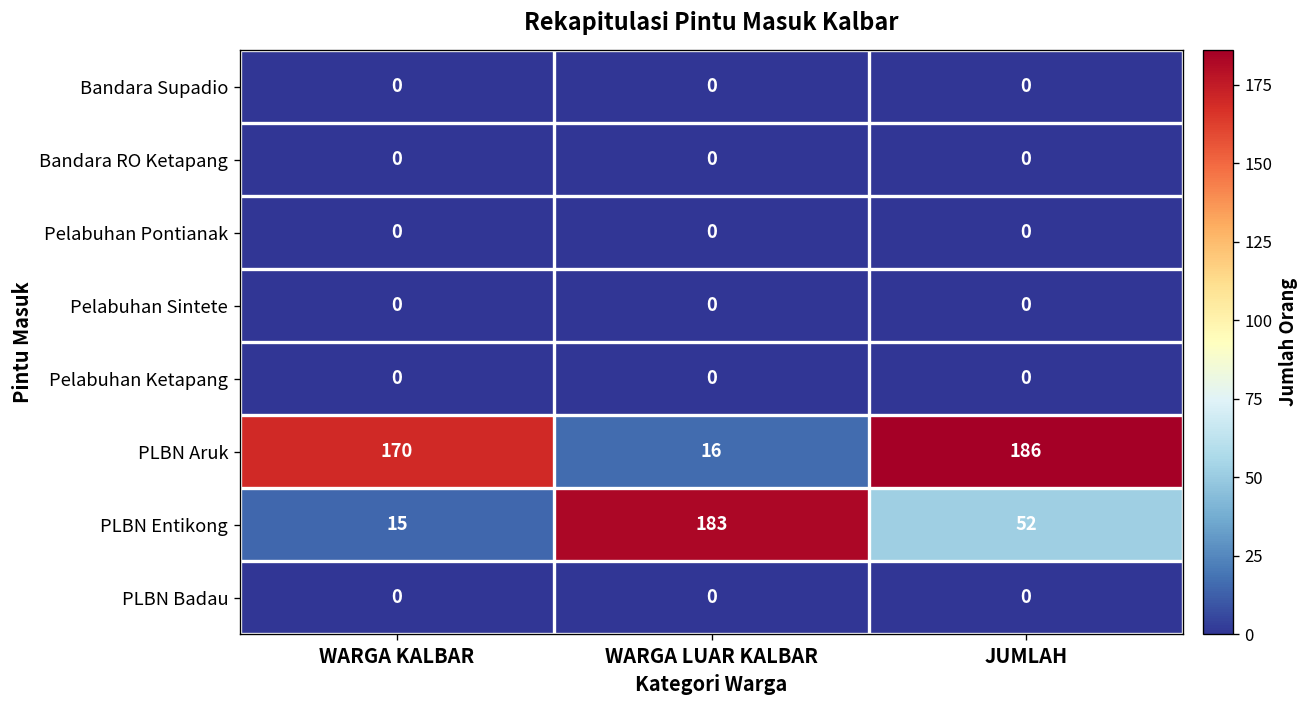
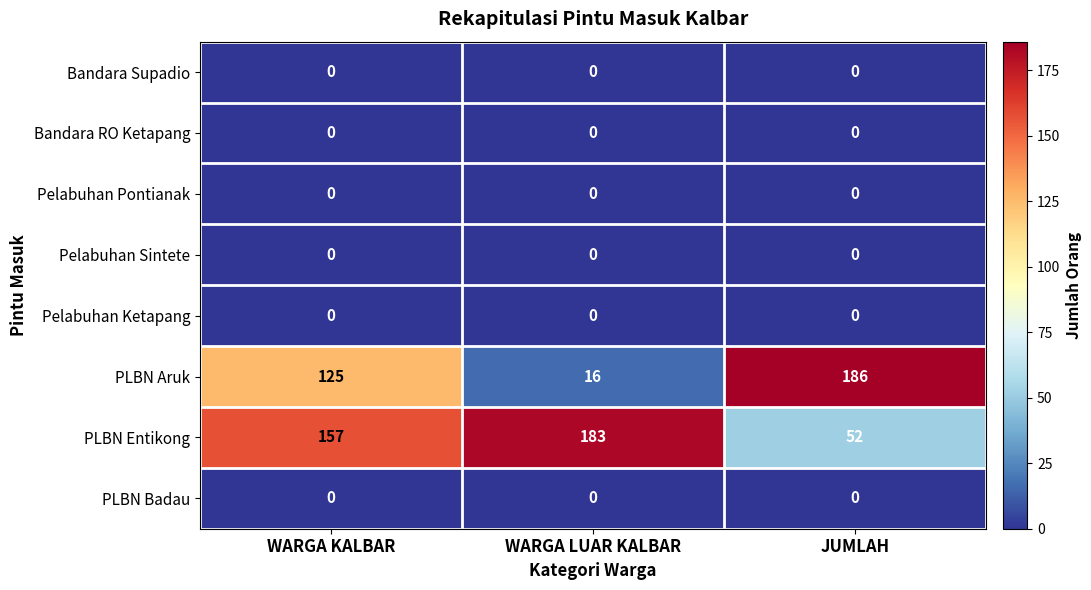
PLBN Aruk, WARGA KALBAR: 170 -> 125
PLBN Entikong, WARGA KALBAR: 15 -> 157
